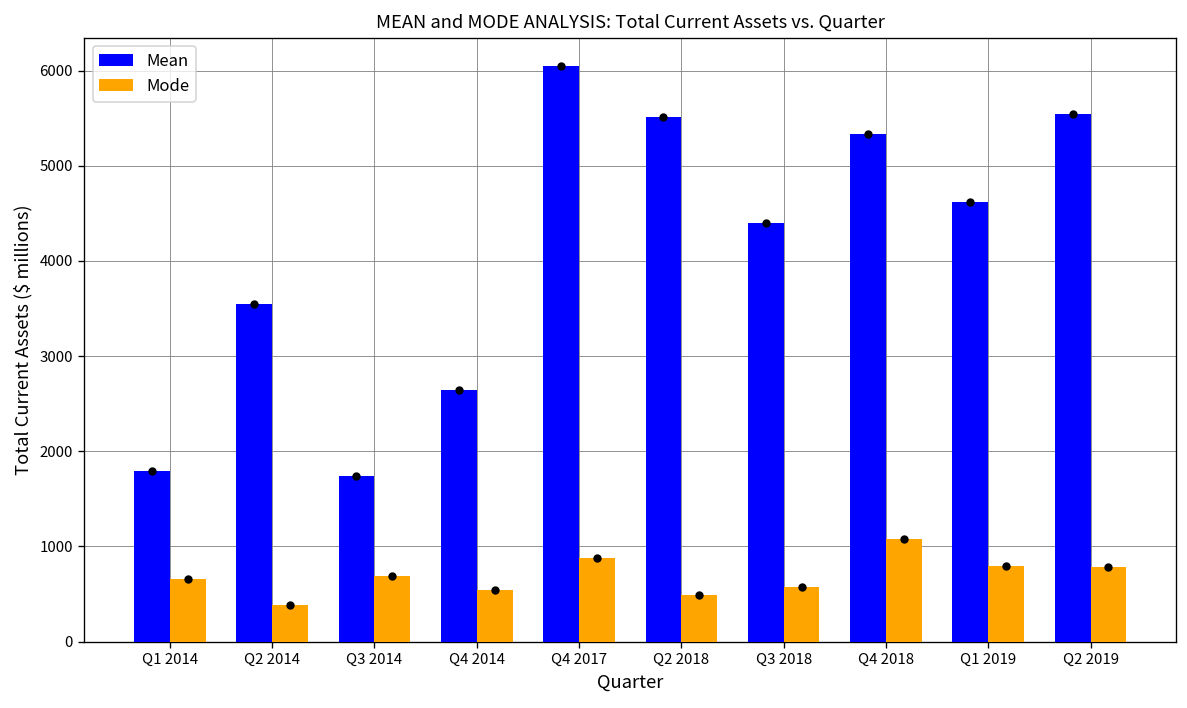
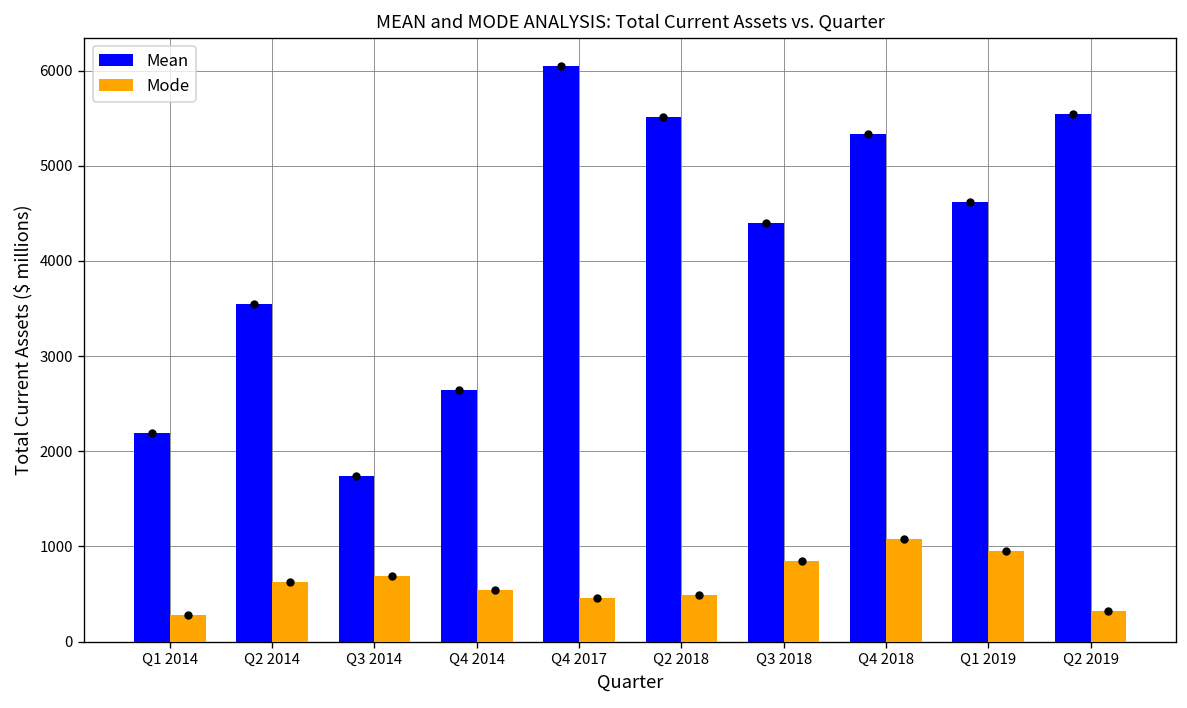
Mean, Q1 2014: 1800 -> 2200
Mode, Q1 2014: 700 -> 300
Mode, Q2 2014: 400 -> 600
Mode, Q4 2017: 900 -> 500
Mode, Q3 2018: 600 -> 800
Mode, Q1 2019: 800 -> 1000
Mode, Q2 2019: 800 -> 300
